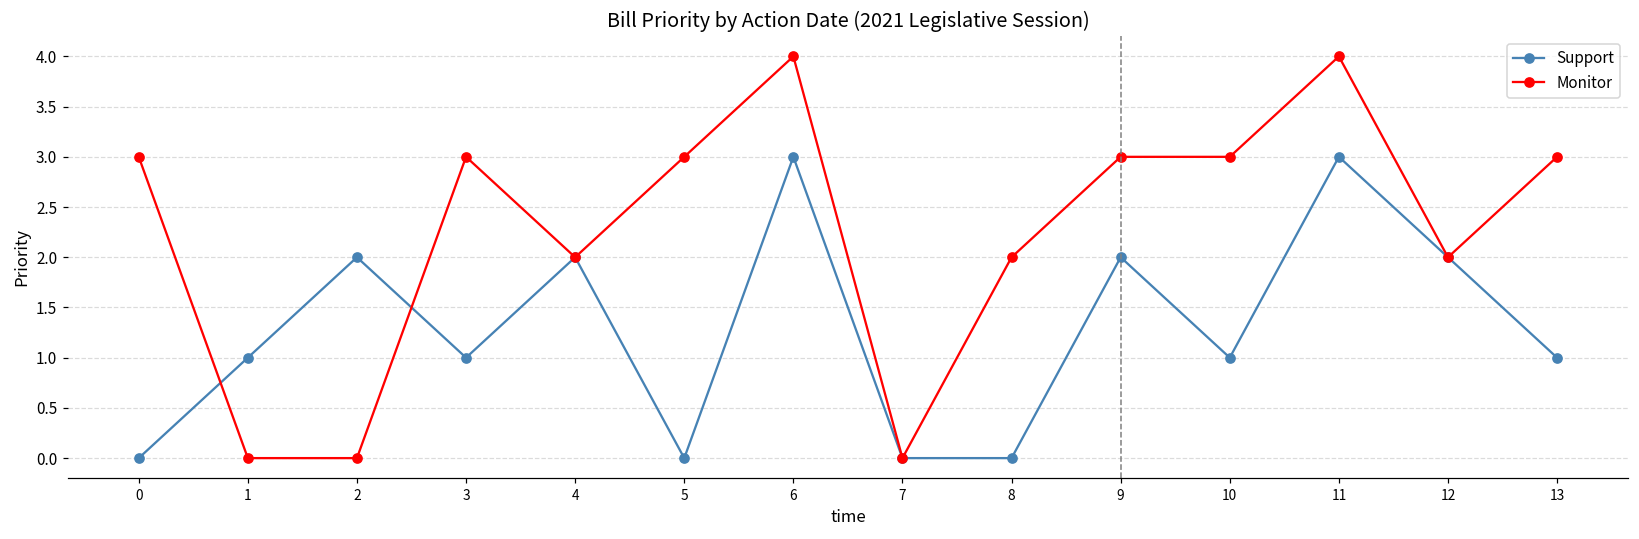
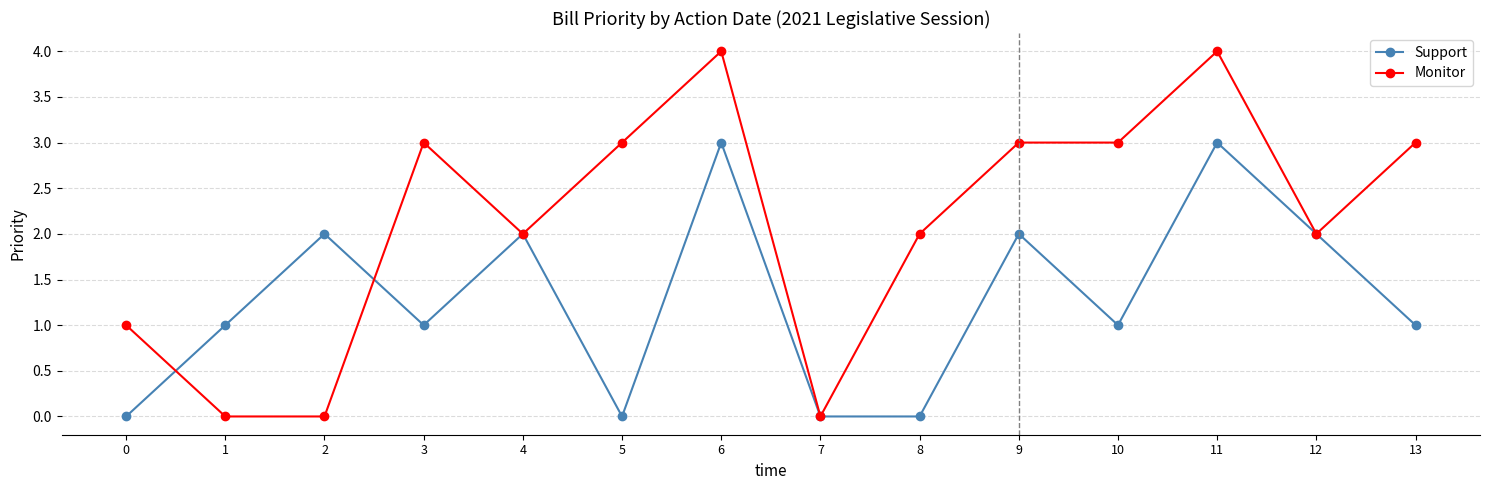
Monitor, 0: 3 -> 1
